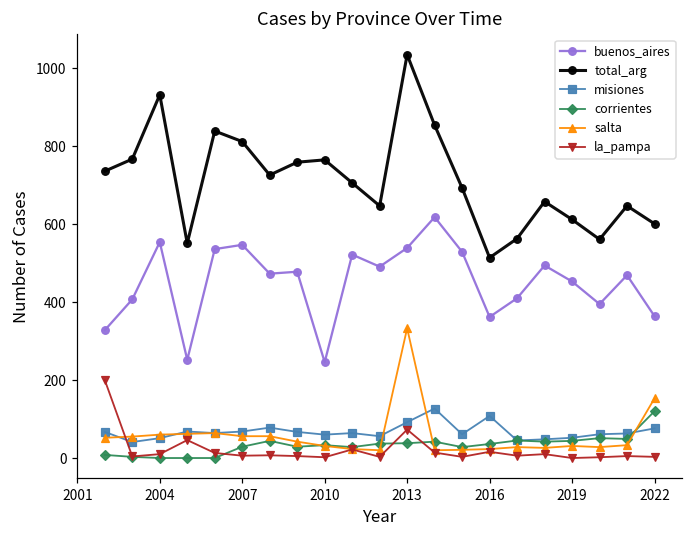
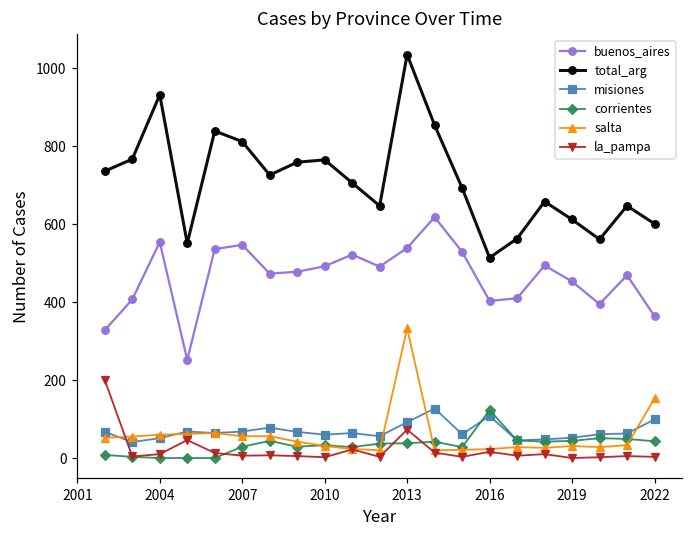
buenos_aires, 2010: 250 -> 490
buenos_aires, 2016: 360 -> 400
corrientes, 2016: 40 -> 120
misiones, 2022: 80 -> 100
corrientes, 2022: 120 -> 40
